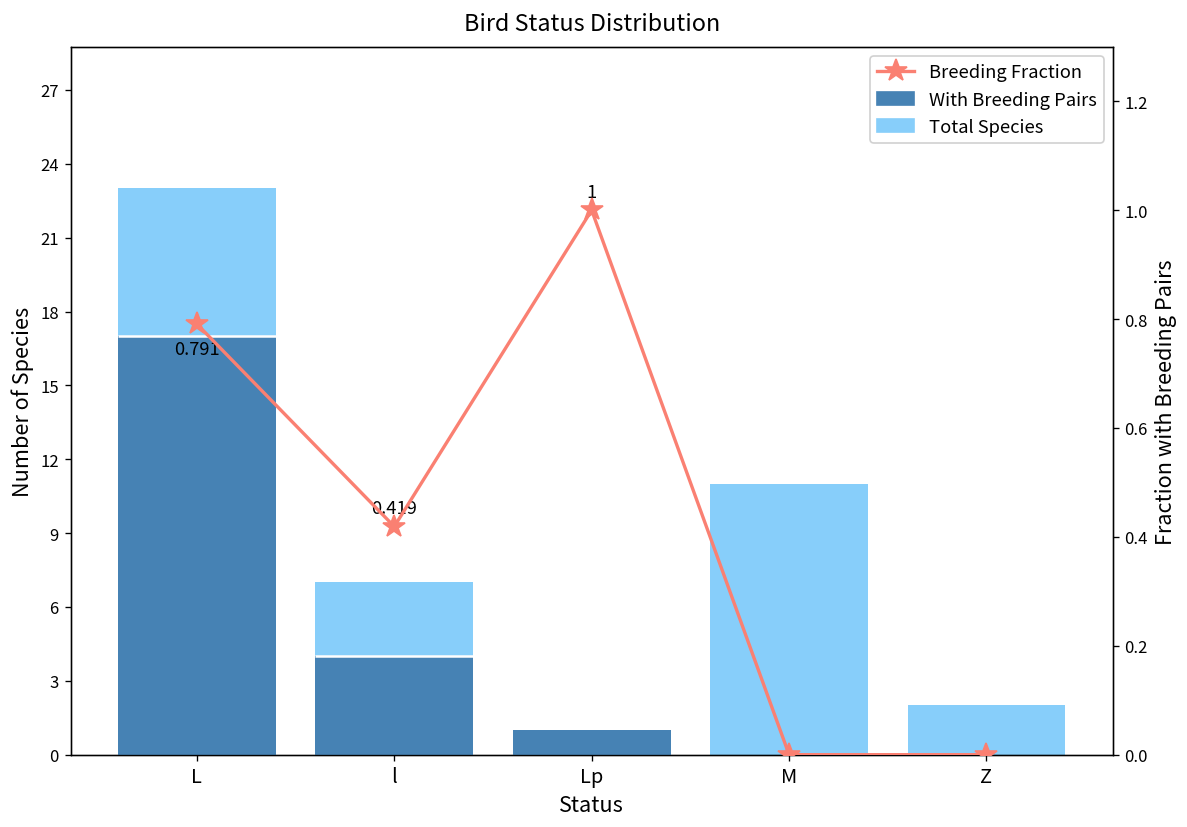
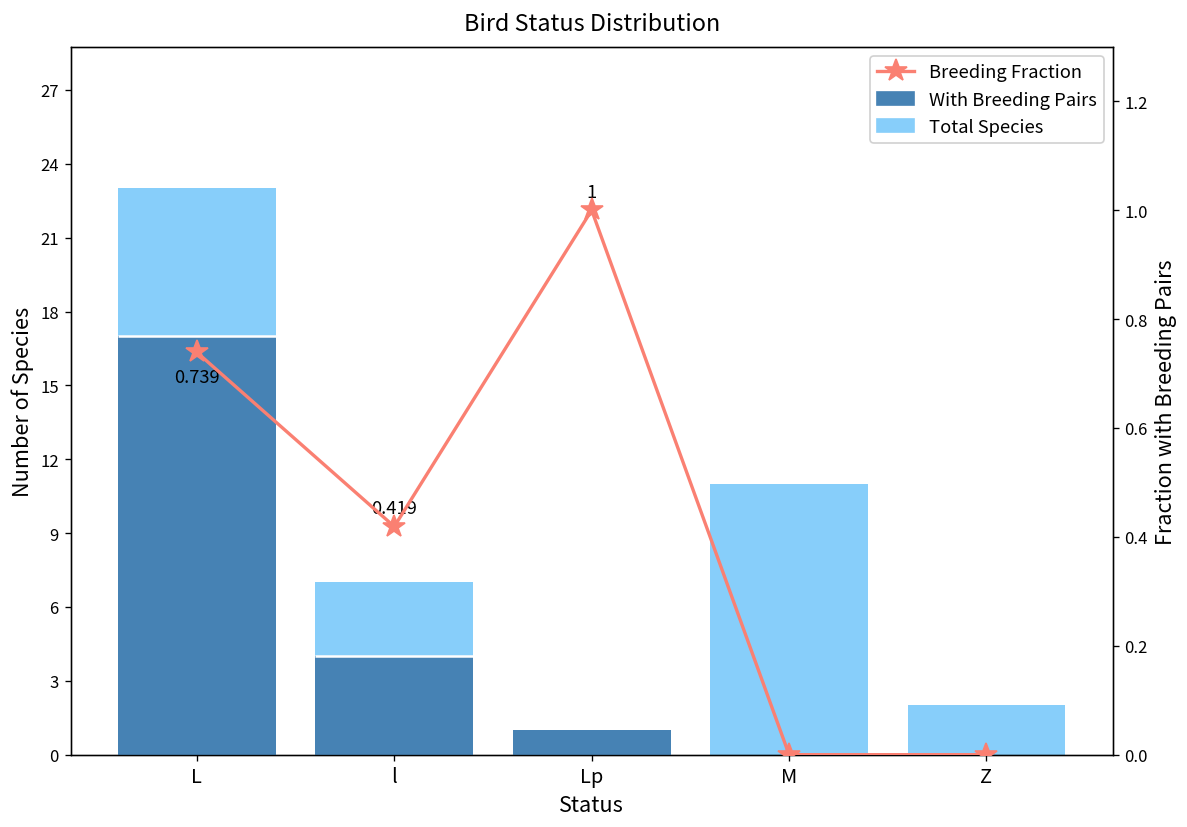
Breeding Fraction, L: 0.791 -> 0.739
